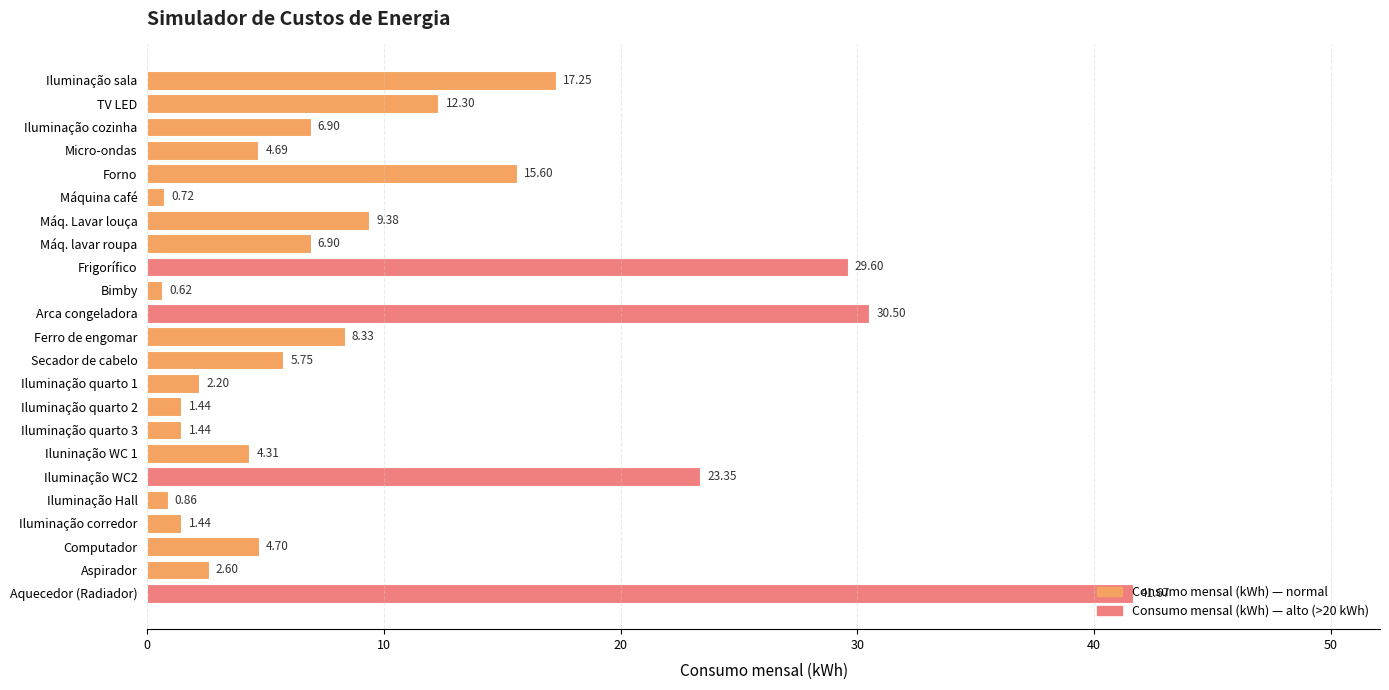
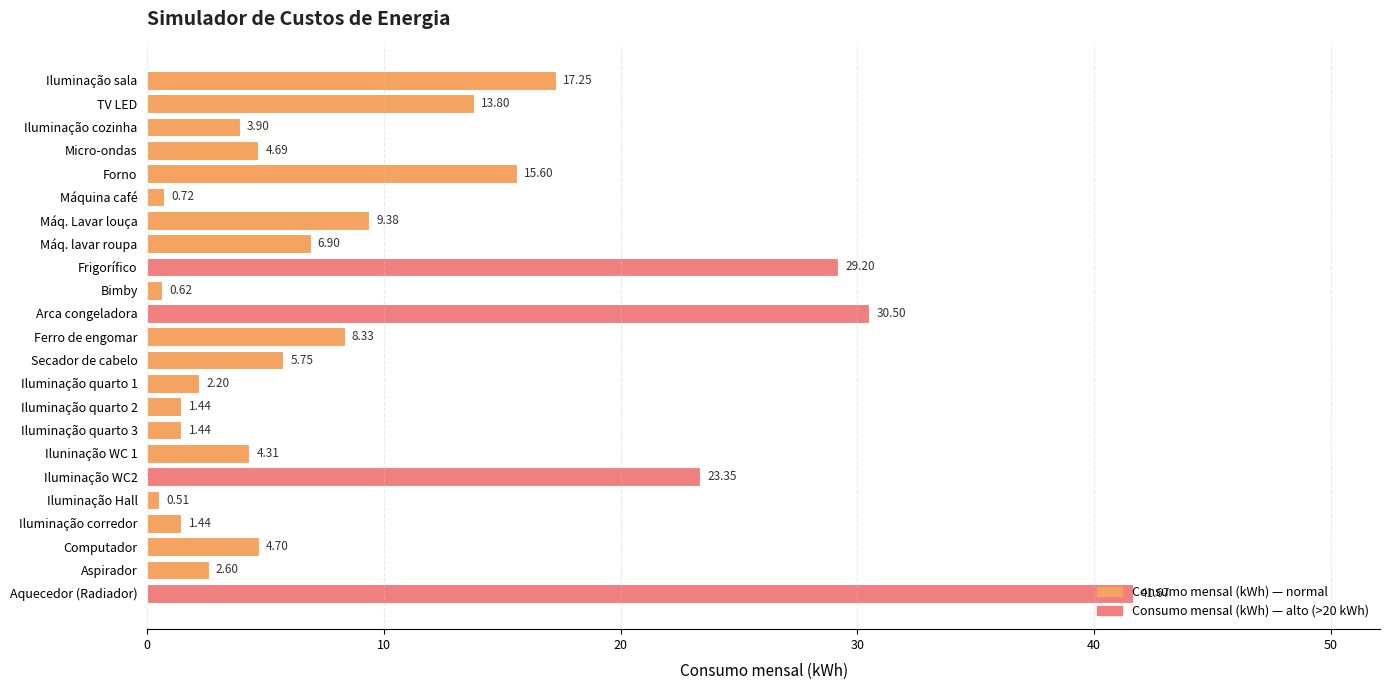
TV LED: 12.30 -> 13.80
Iluminação cozinha: 6.90 -> 3.90
Frigorífico: 29.60 -> 29.20
Iluminação Hall: 0.86 -> 0.51
